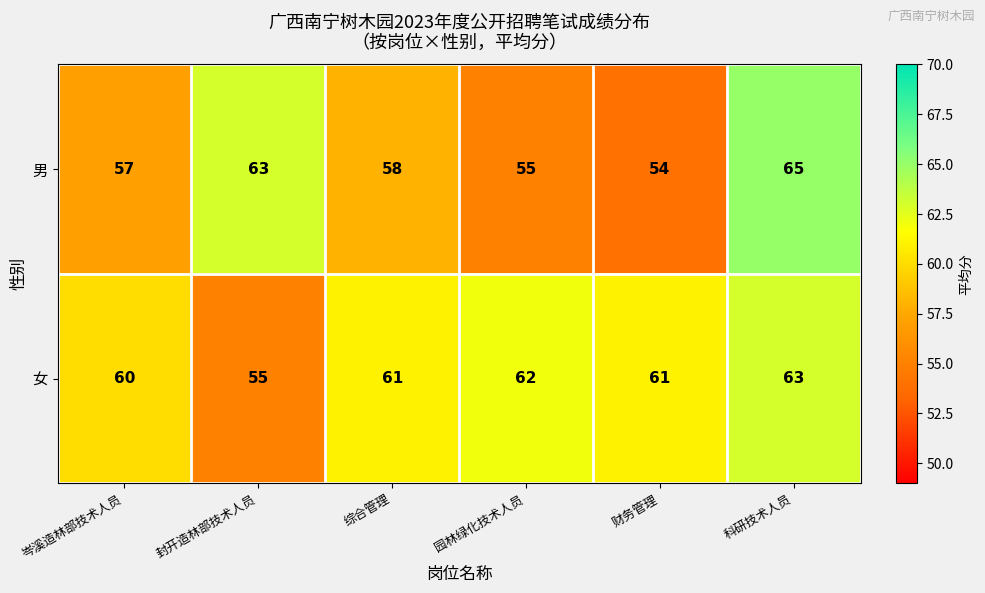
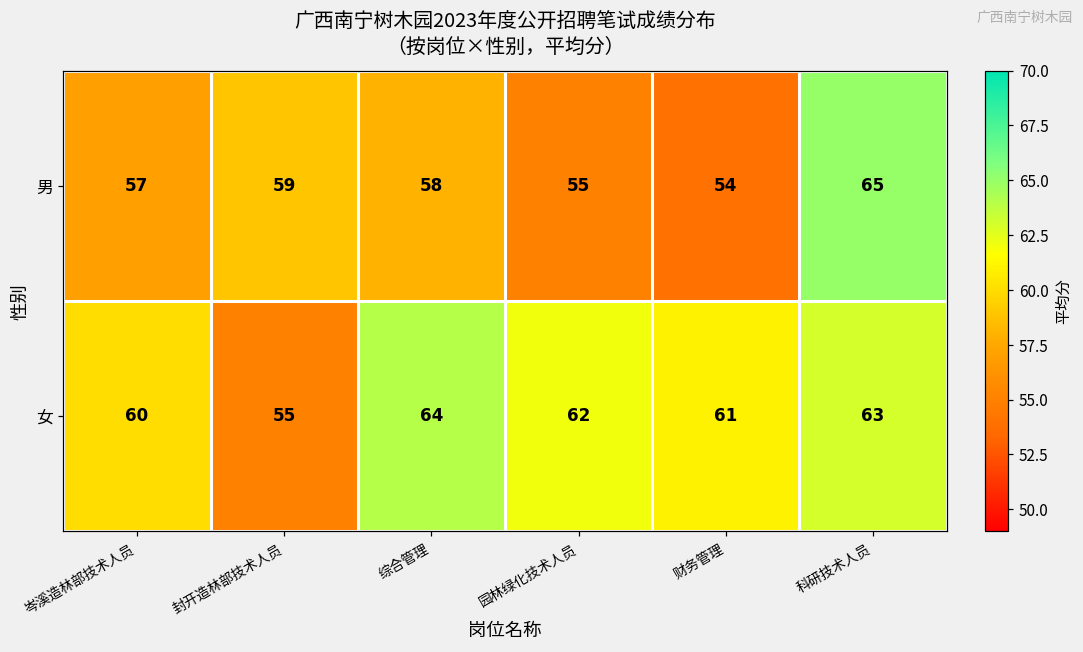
男, 封开造林部技术人员: 63 -> 59
女, 综合管理: 61 -> 64
